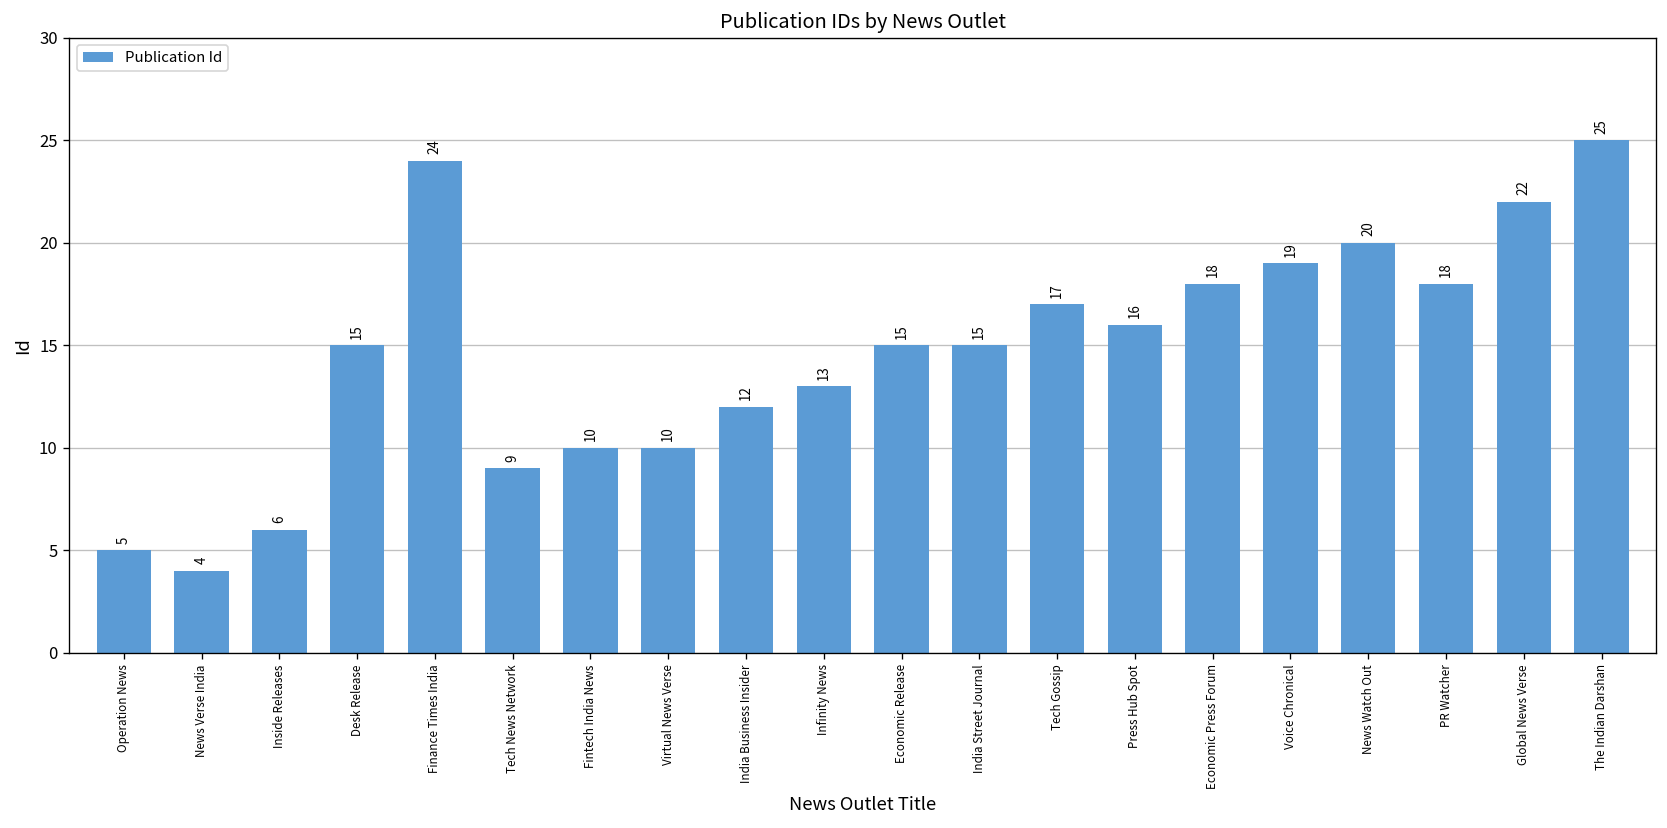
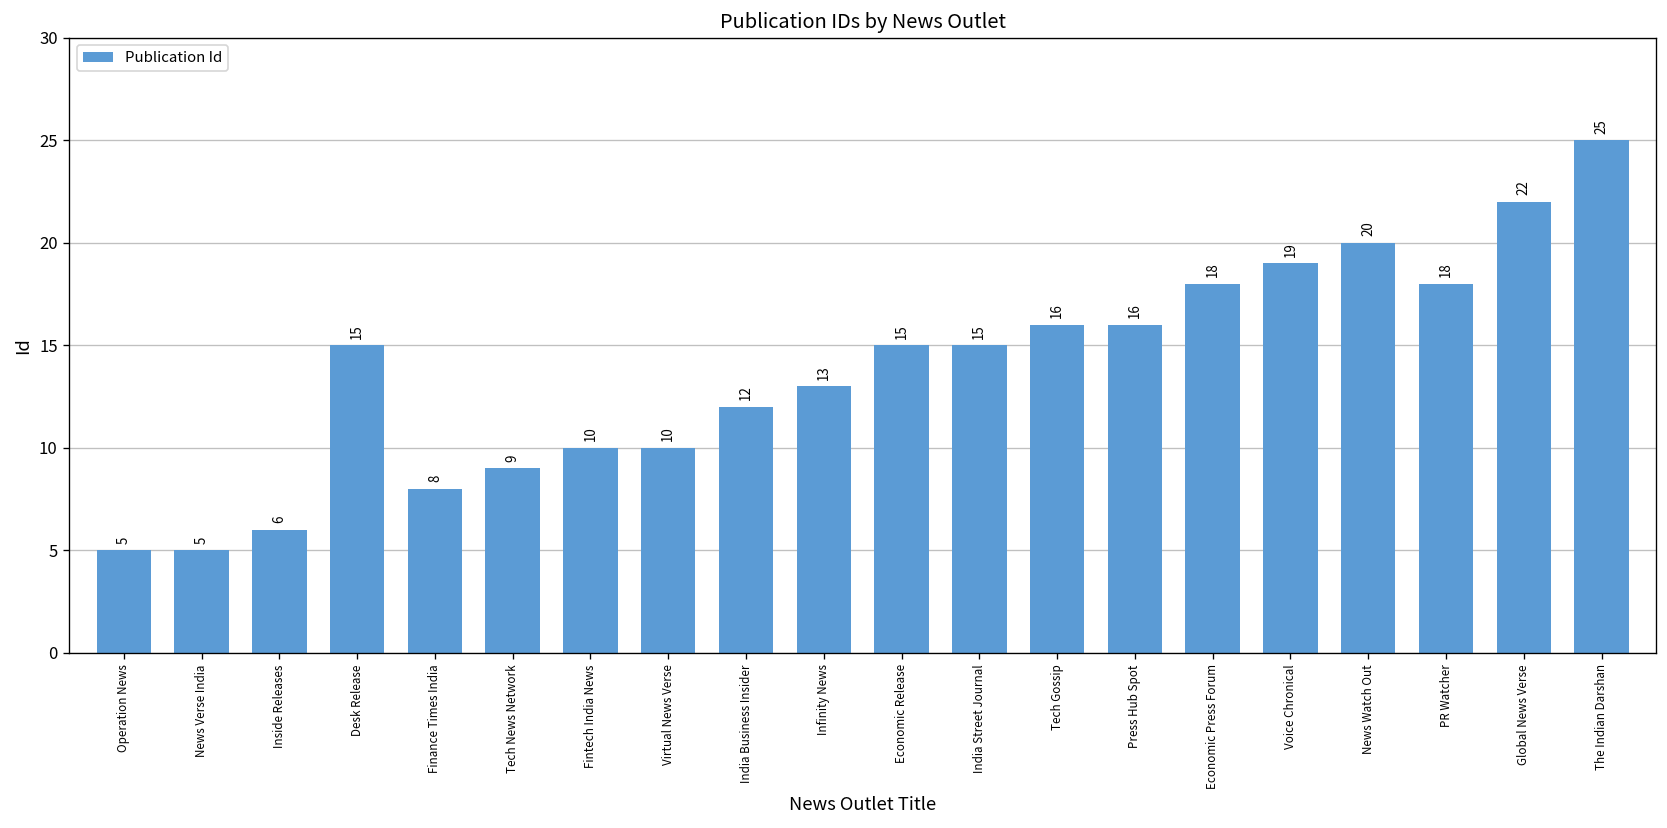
News Verse India: 4 -> 5
Finance Times India: 24 -> 8
Tech Gossip: 17 -> 16
